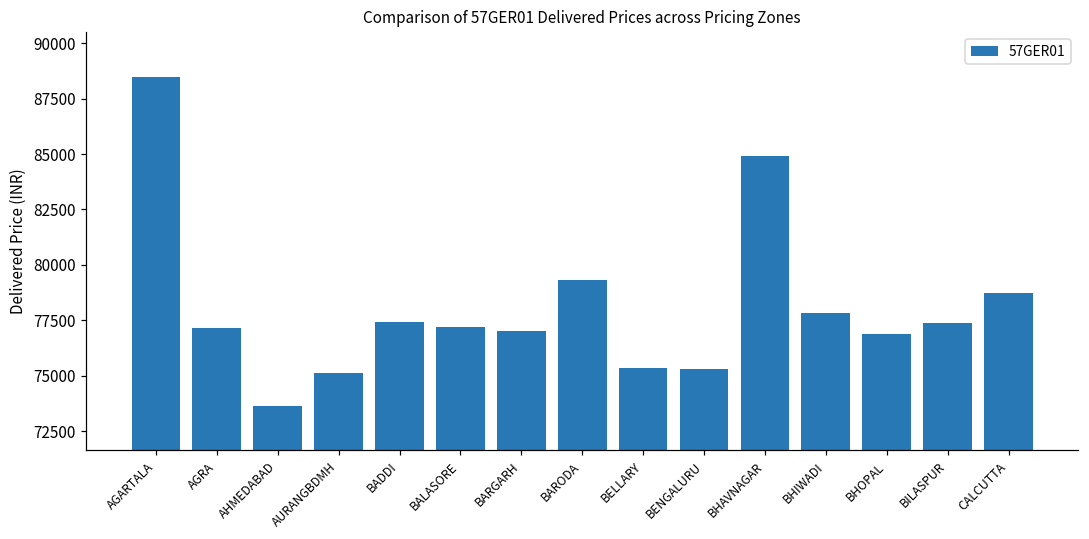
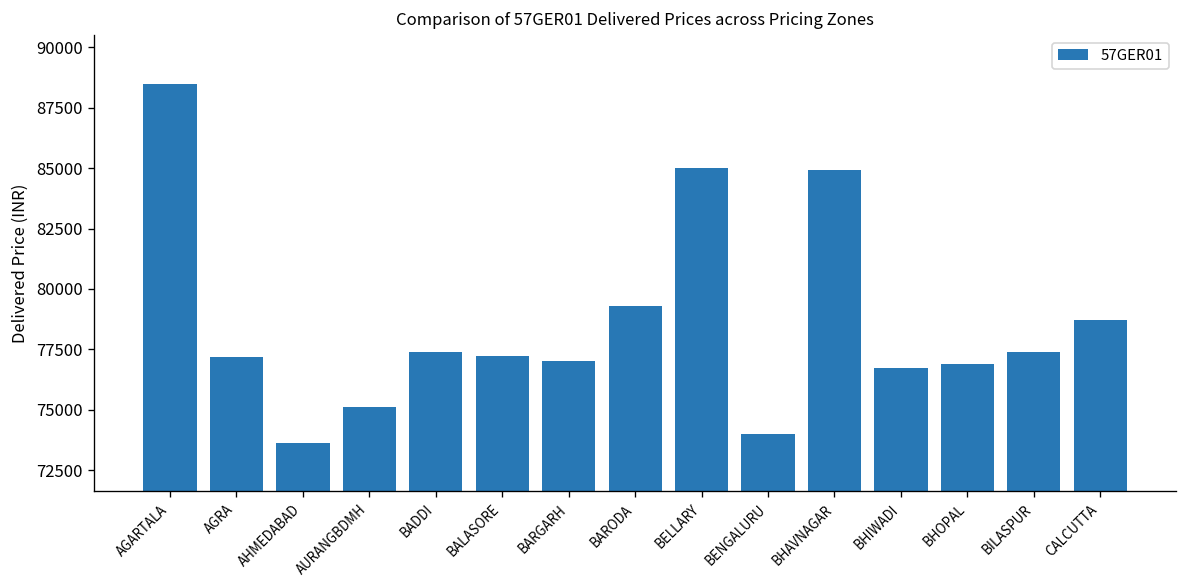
BELLARY: 75300 -> 85000
BENGALURU: 75300 -> 74000
BHIWADI: 77800 -> 76700
